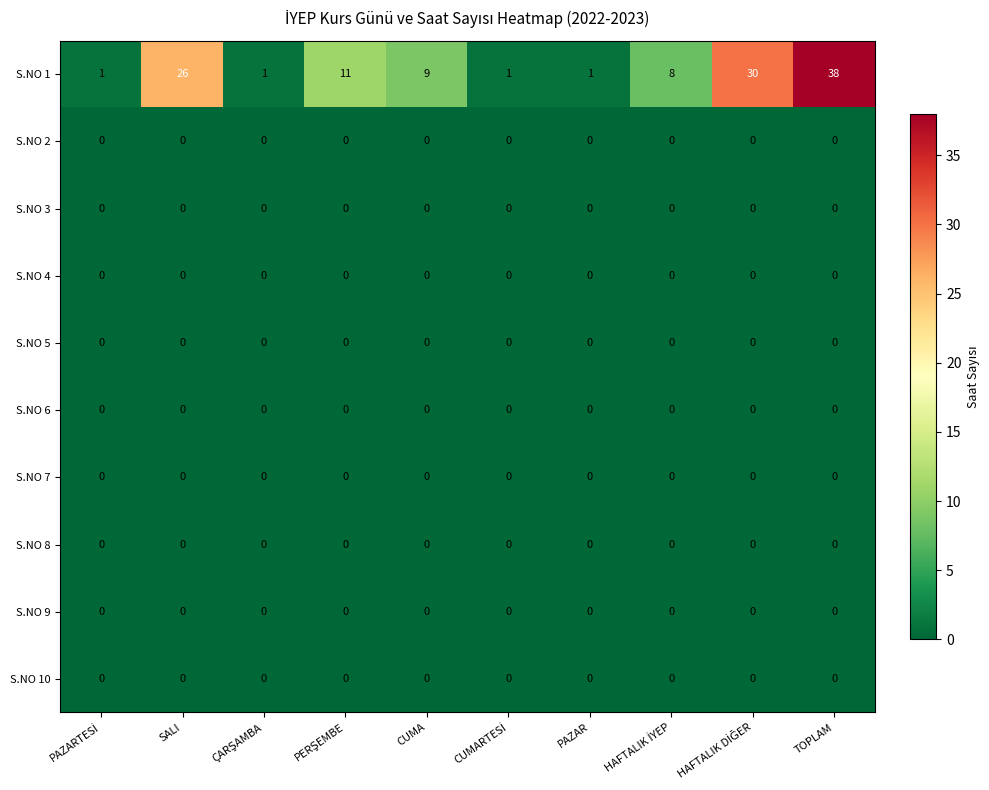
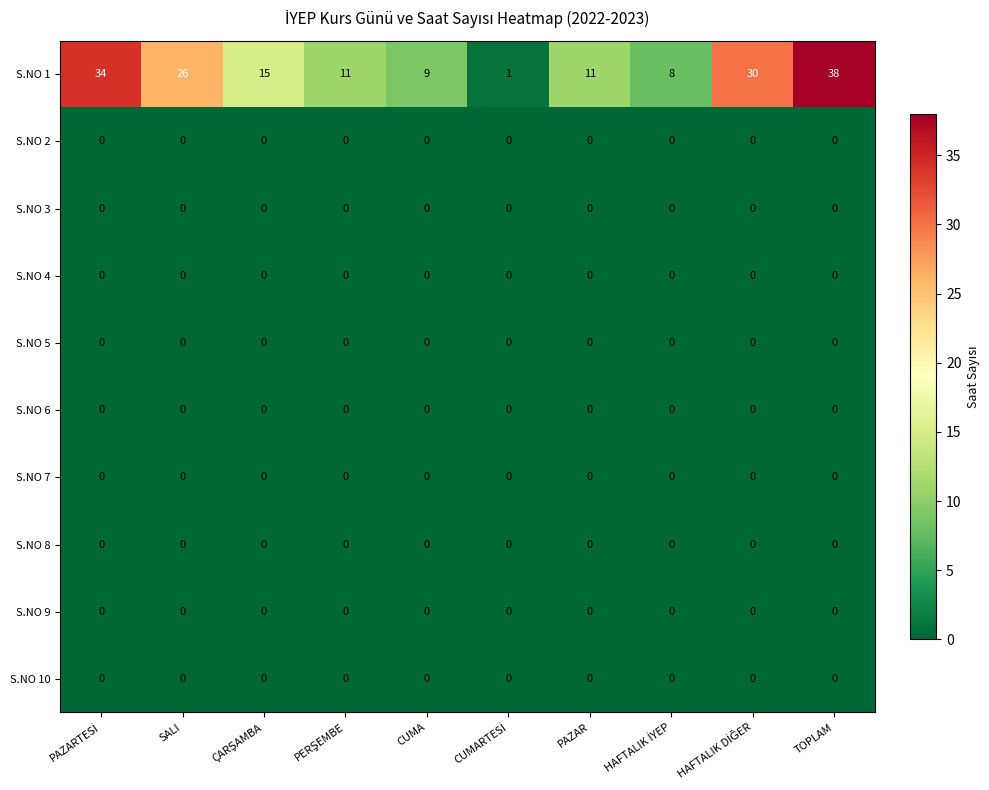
S.NO 1, PAZARTESİ: 1 -> 34
S.NO 1, ÇARŞAMBA: 1 -> 15
S.NO 1, PAZAR: 1 -> 11
